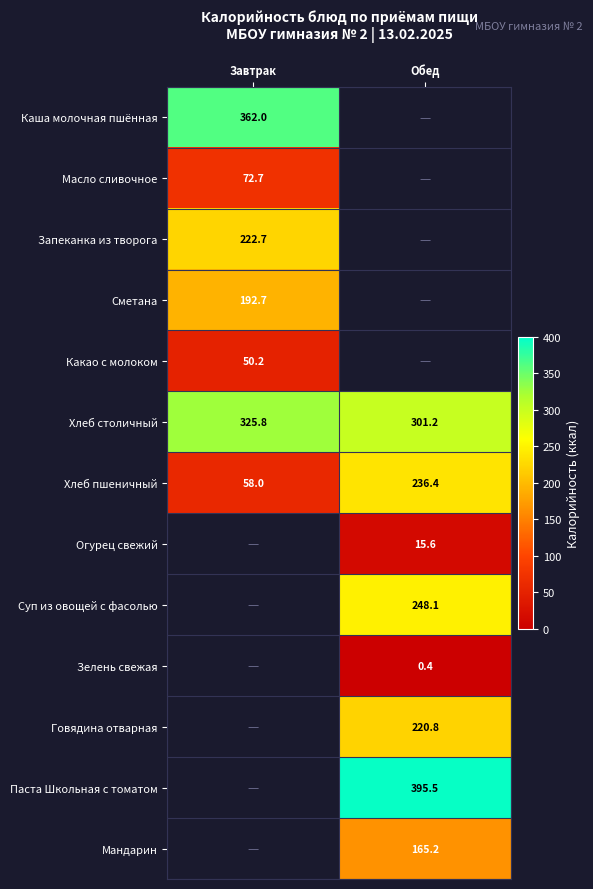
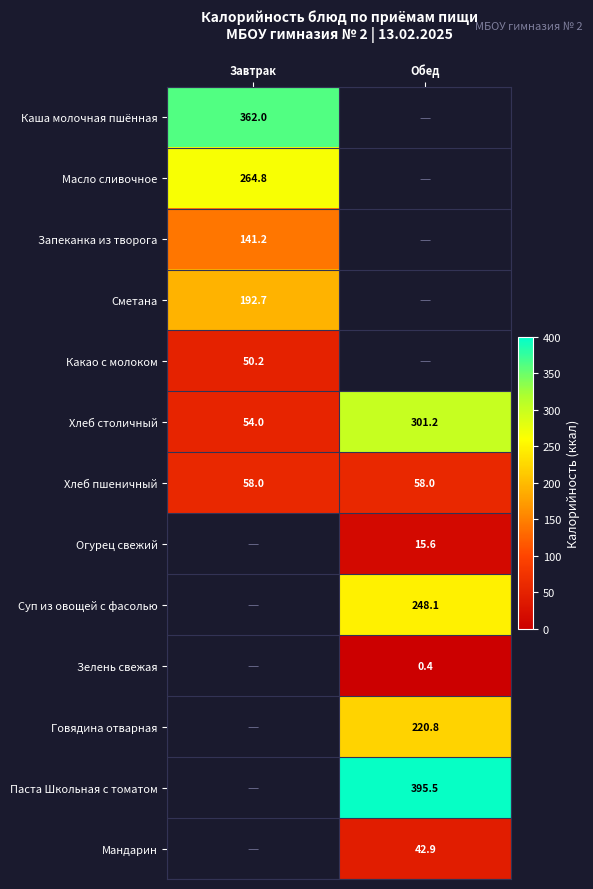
Масло сливочное, Завтрак: 72.7 -> 264.8
Запеканка из творога, Завтрак: 222.7 -> 141.2
Хлеб столичный, Завтрак: 325.8 -> 54.0
Хлеб пшеничный, Обед: 236.4 -> 58.0
Мандарин, Обед: 165.2 -> 42.9
